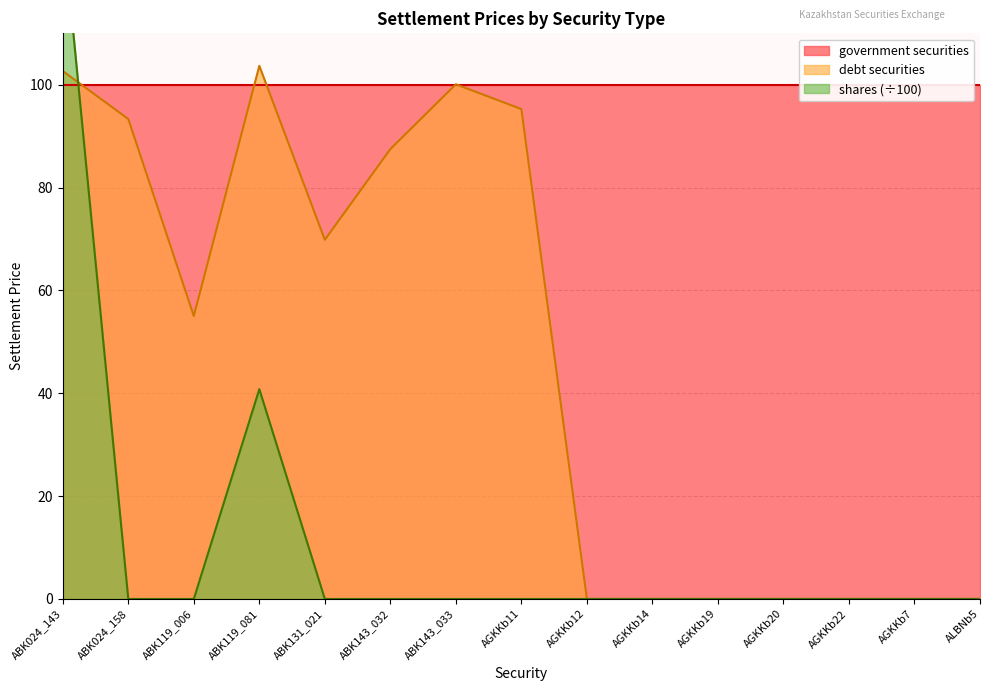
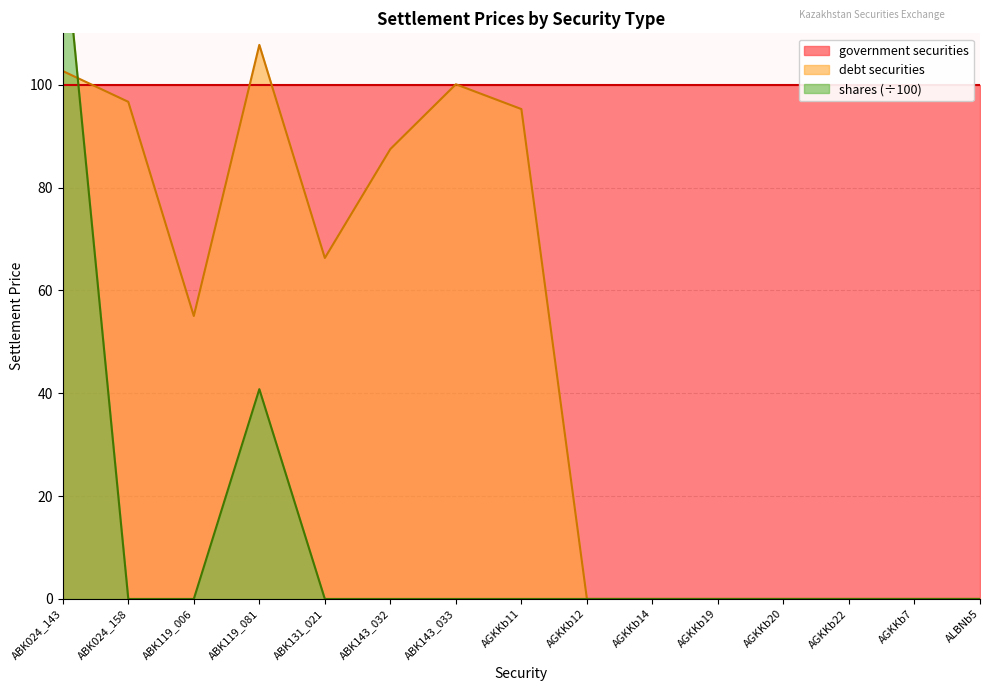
debt securities, ABK024_158: 93 -> 97
debt securities, ABK119_081: 104 -> 108
debt securities, ABK131_021: 70 -> 66
